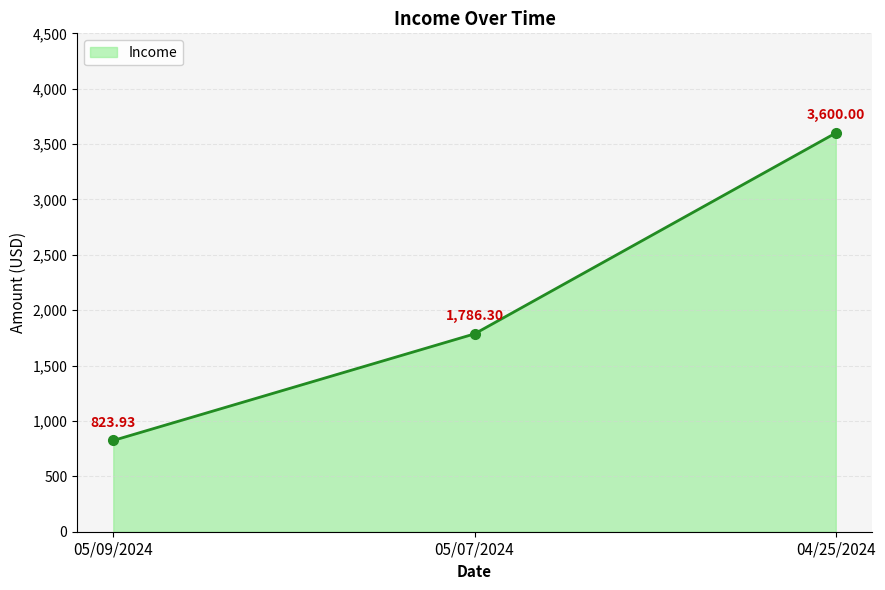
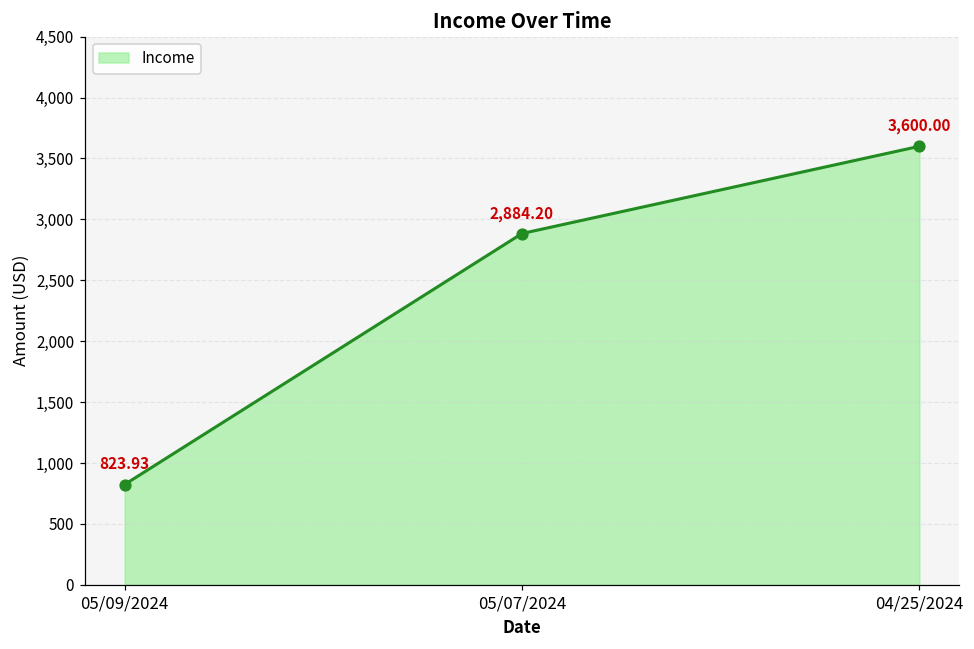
05/07/2024: 1,786.30 -> 2,884.20
